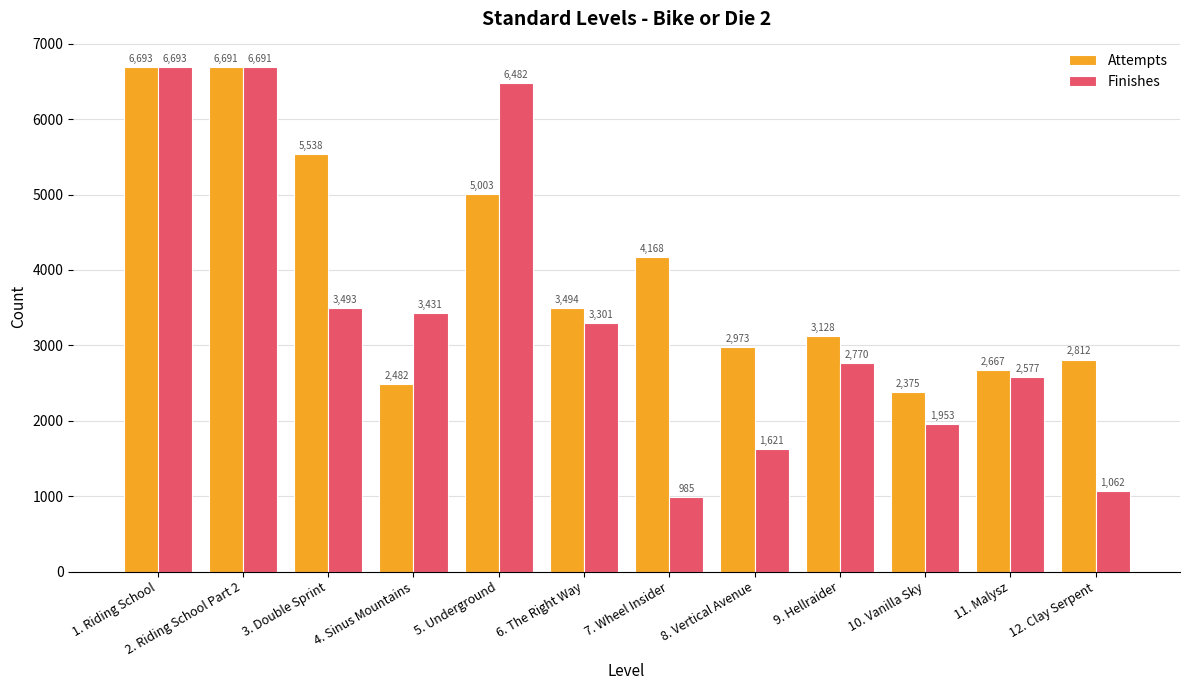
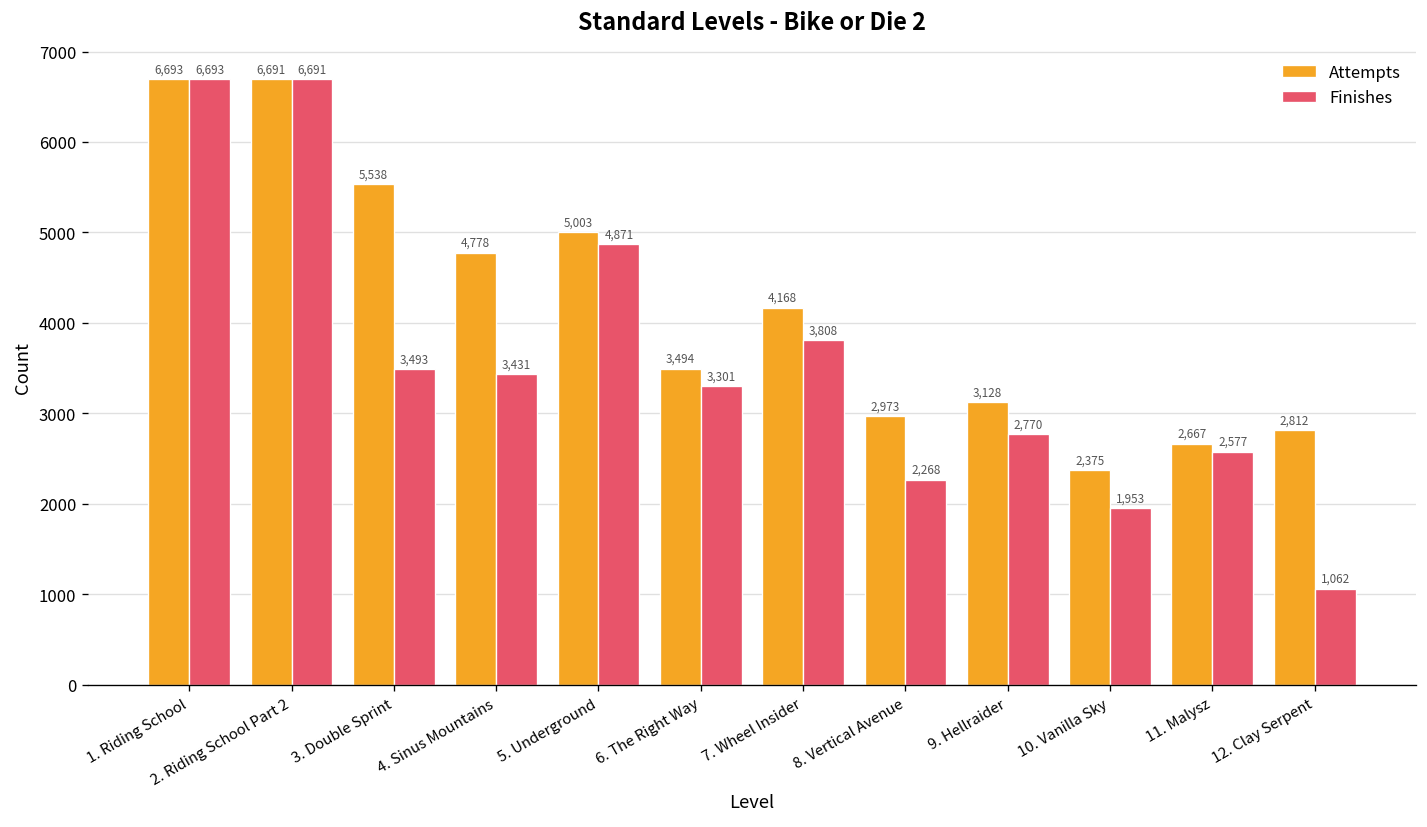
Attempts, 4. Sinus Mountains: 2,482 -> 4,778
Finishes, 5. Underground: 6,482 -> 4,871
Finishes, 7. Wheel Insider: 985 -> 3,808
Finishes, 8. Vertical Avenue: 1,621 -> 2,268
